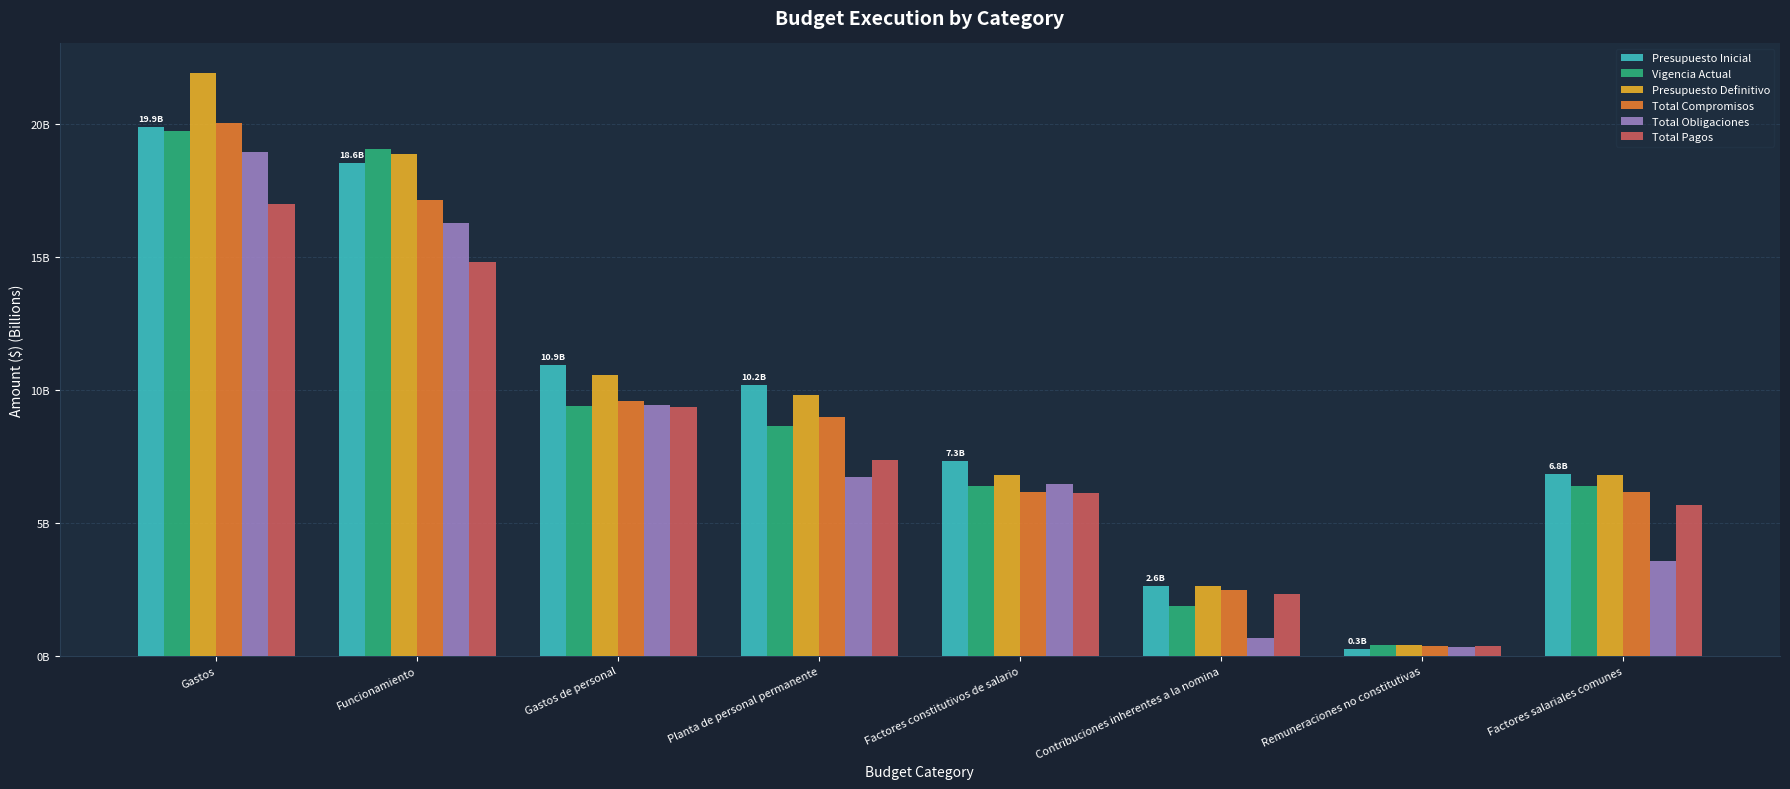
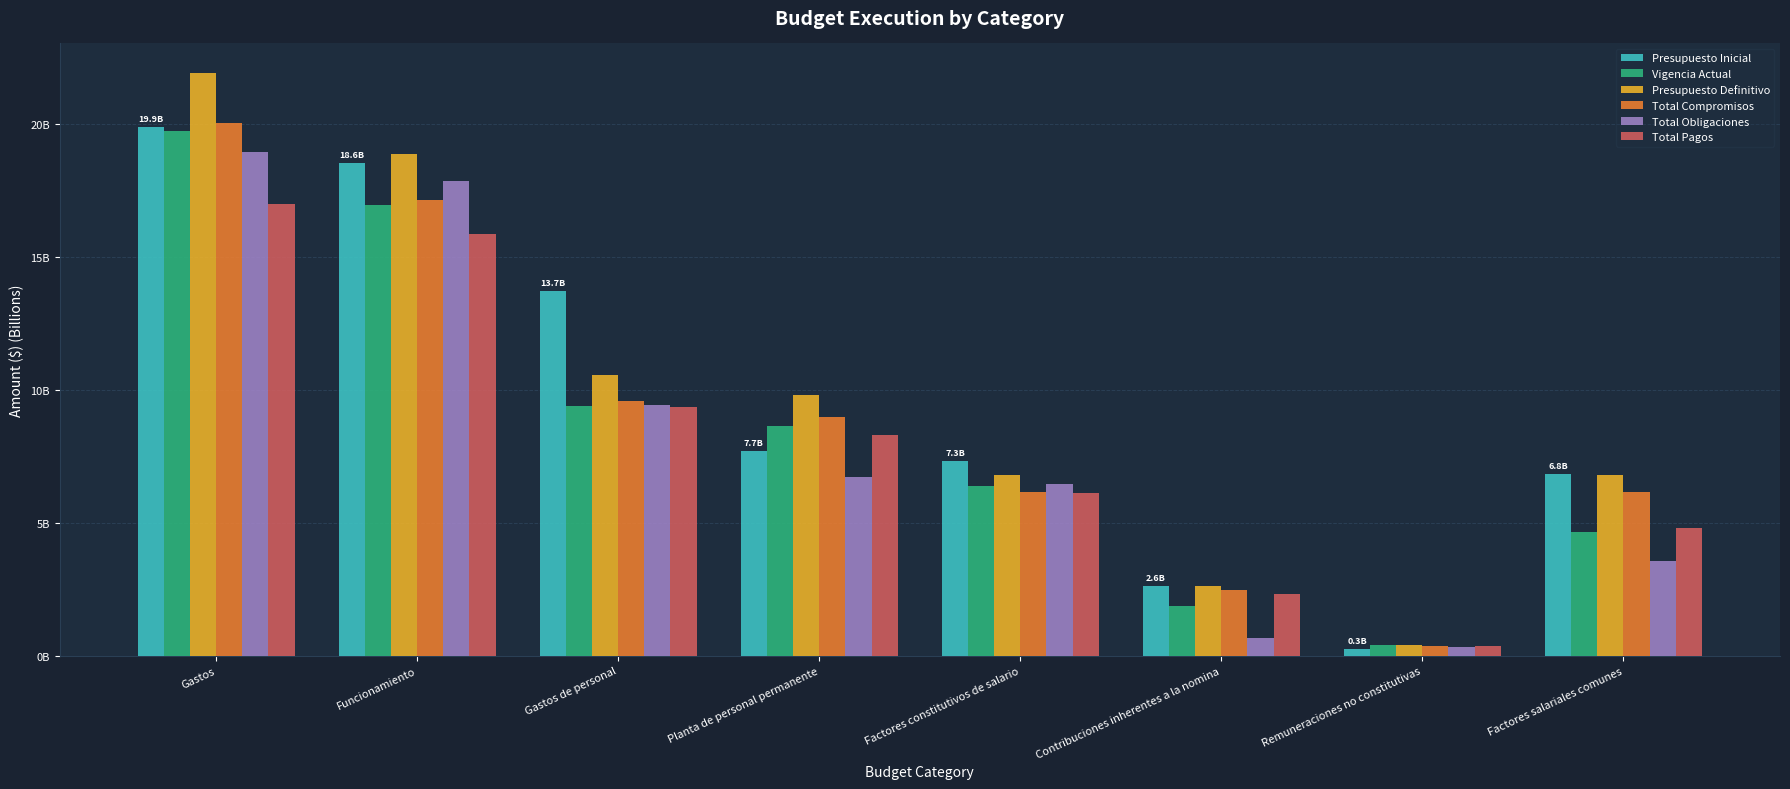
Vigencia Actual, Funcionamiento: 19100000000 -> 16900000000
Total Obligaciones, Funcionamiento: 16300000000 -> 17900000000
Total Pagos, Funcionamiento: 14800000000 -> 15900000000
Presupuesto Inicial, Gastos de personal: 10.9B -> 13.7B
Presupuesto Inicial, Planta de personal permanente: 10.2B -> 7.7B
Total Pagos, Planta de personal permanente: 7300000000 -> 8300000000
Vigencia Actual, Factores salariales comunes: 6400000000 -> 4700000000
Total Pagos, Factores salariales comunes: 5700000000 -> 4800000000
